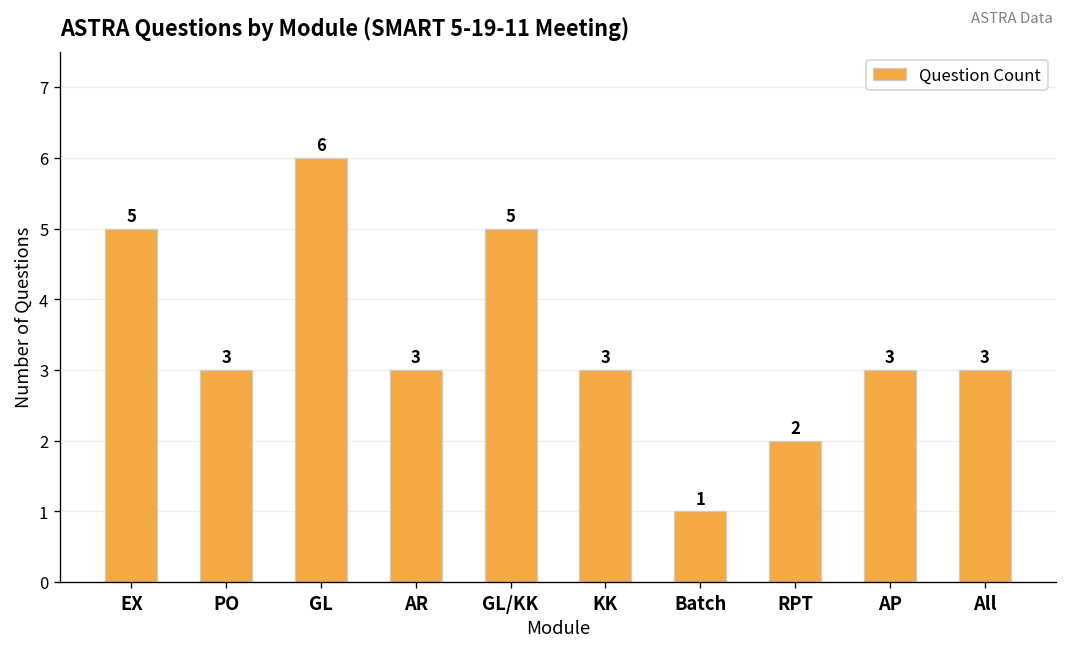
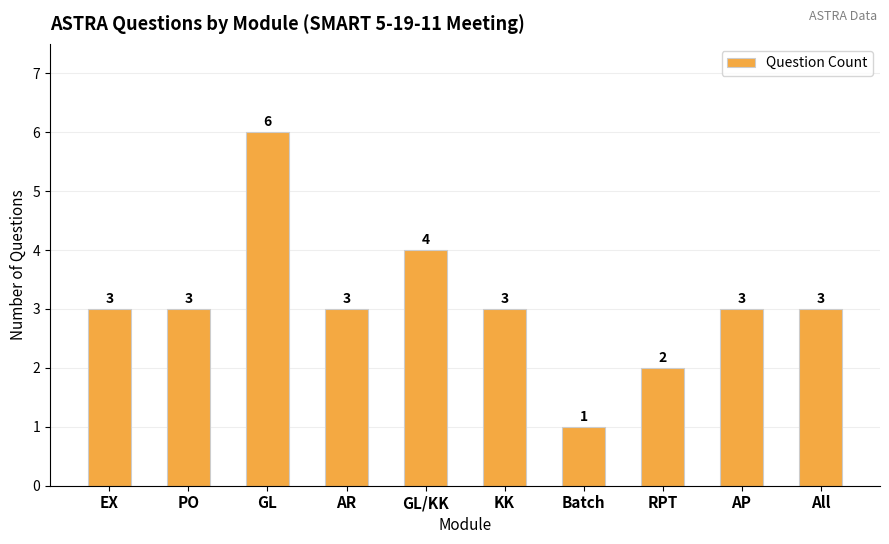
EX: 5 -> 3
GL/KK: 5 -> 4
